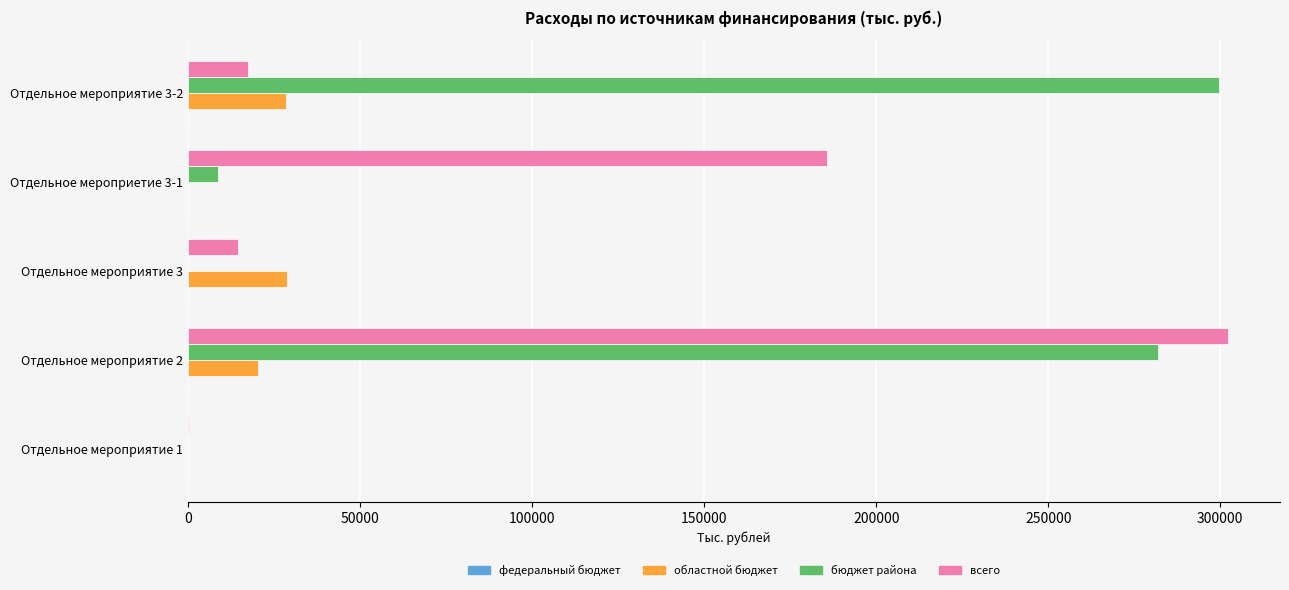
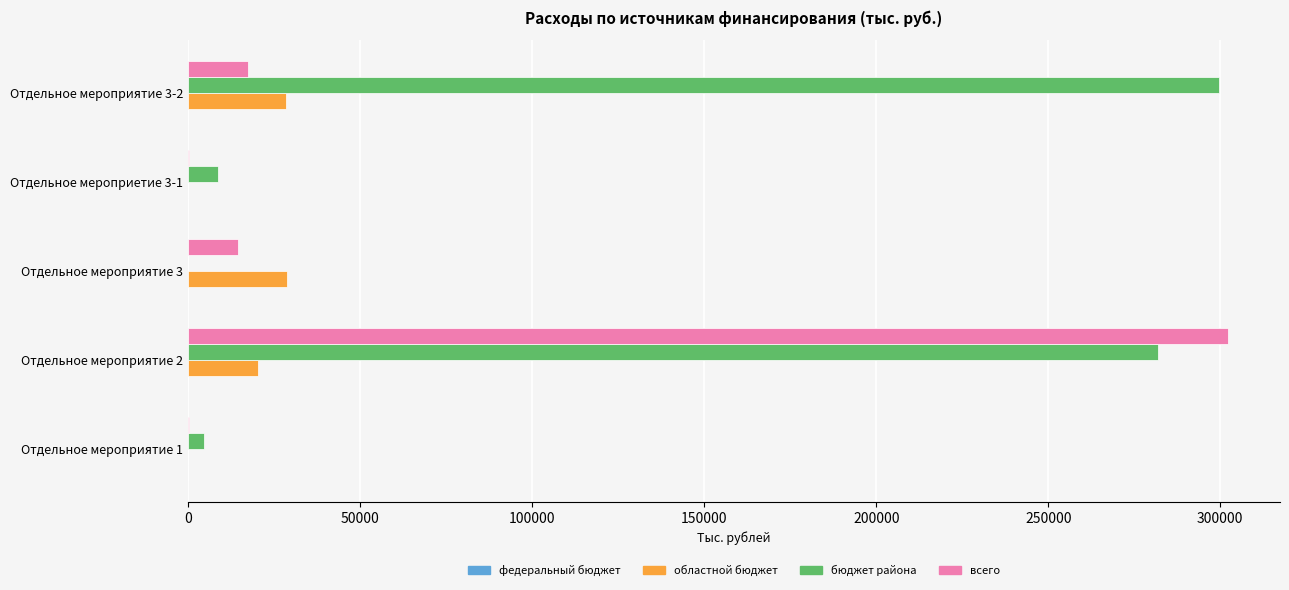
всего, Отдельное мероприетие 3-1: 186000 -> 0
бюджет района, Отдельное мероприятие 1: 0 -> 5000
